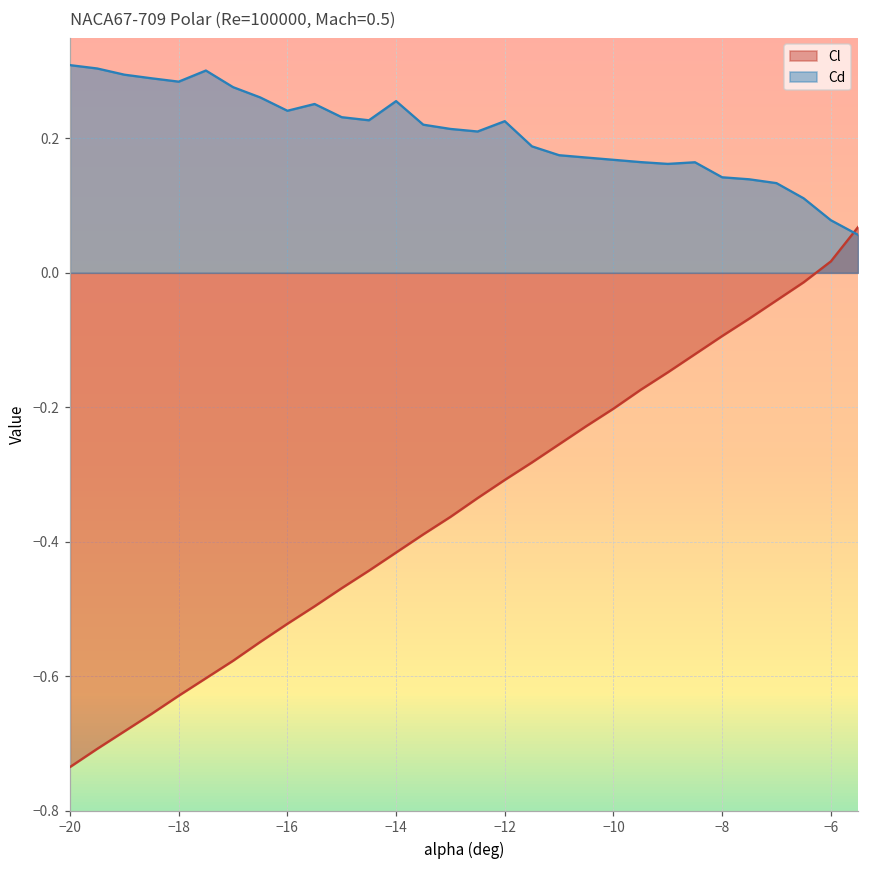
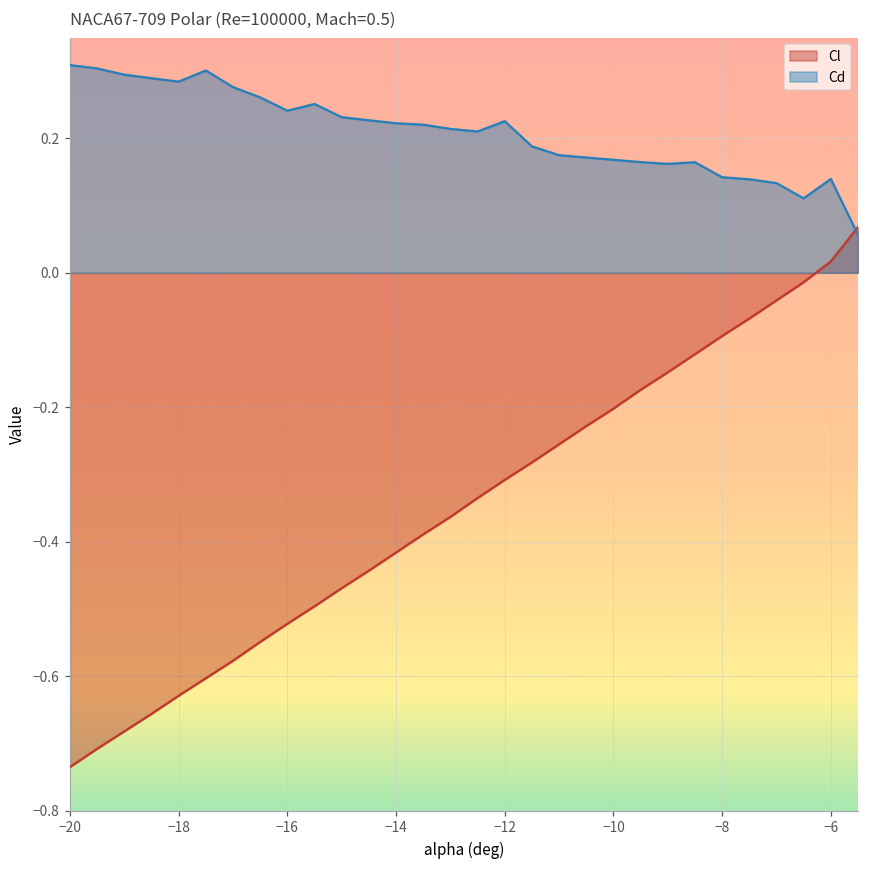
Cd, −14: 0.26 -> 0.22
Cd, −6: 0.08 -> 0.14
